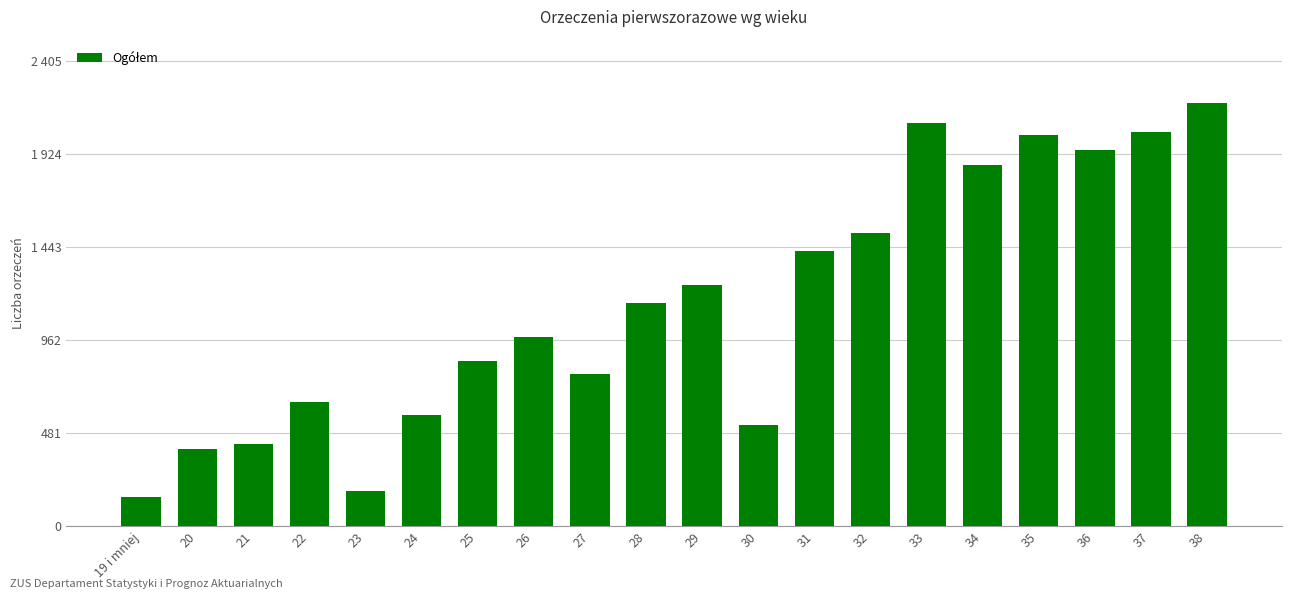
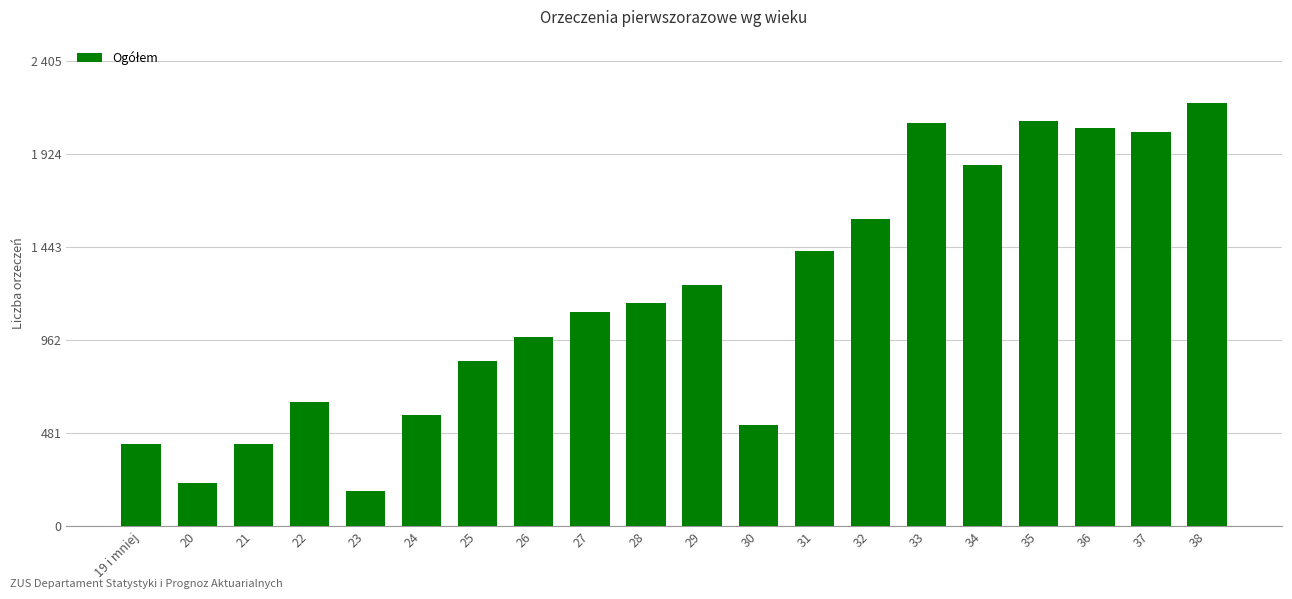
19 i mniej: 150 -> 430
20: 400 -> 220
27: 790 -> 1110
32: 1520 -> 1590
35: 2020 -> 2090
36: 1950 -> 2060
